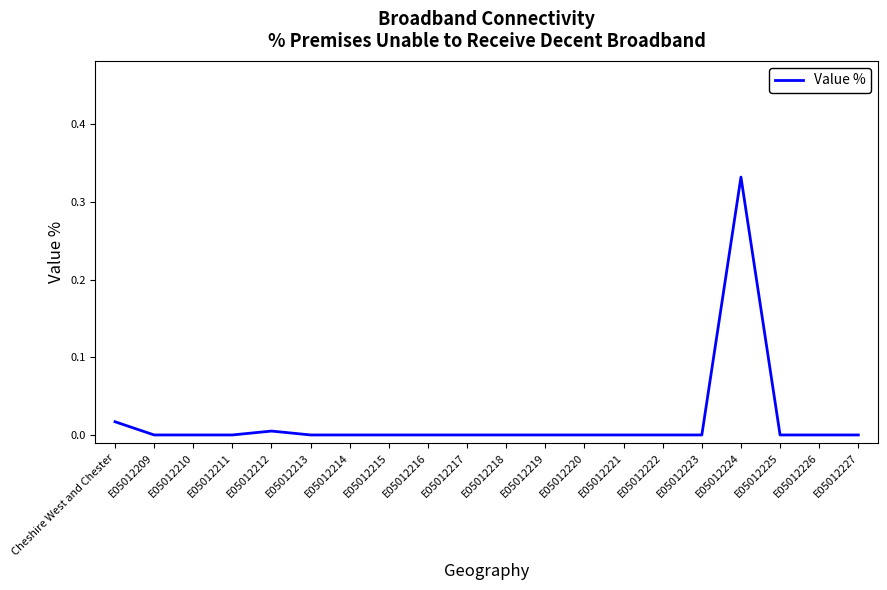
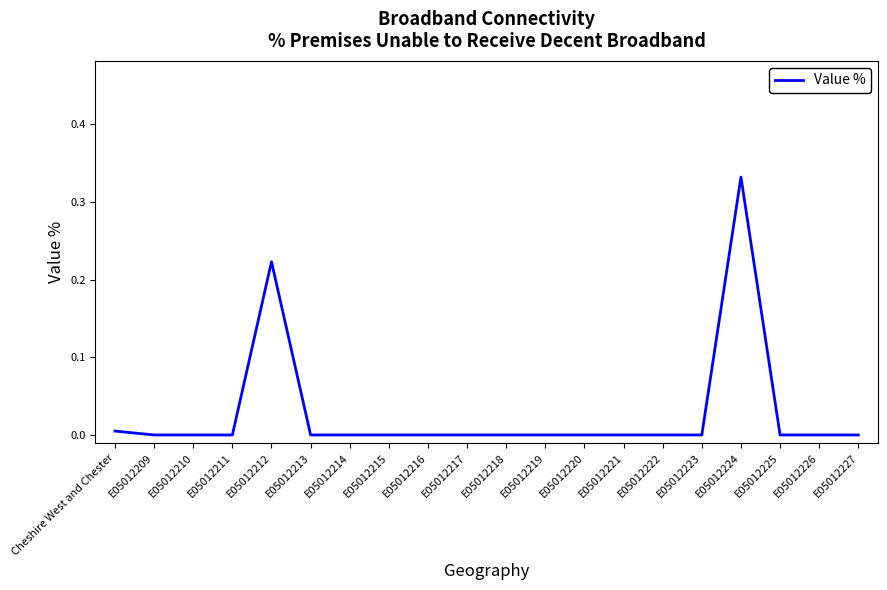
Cheshire West and Chester: 0.02 -> 0.01
E05012212: 0.01 -> 0.22
